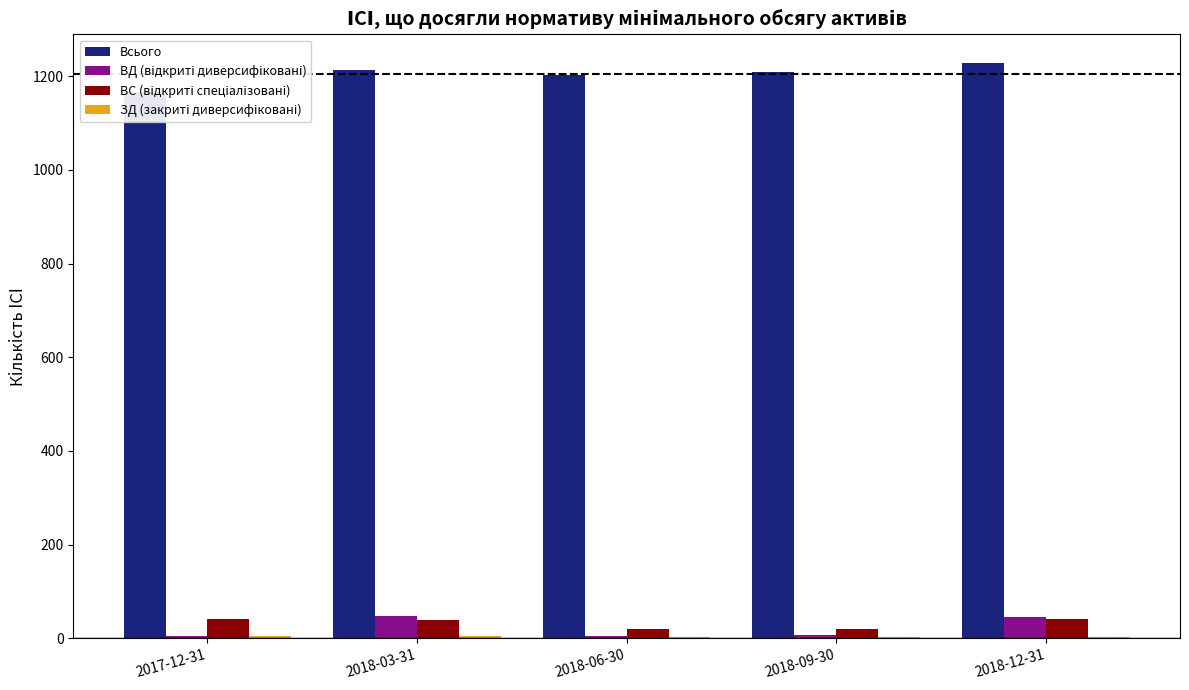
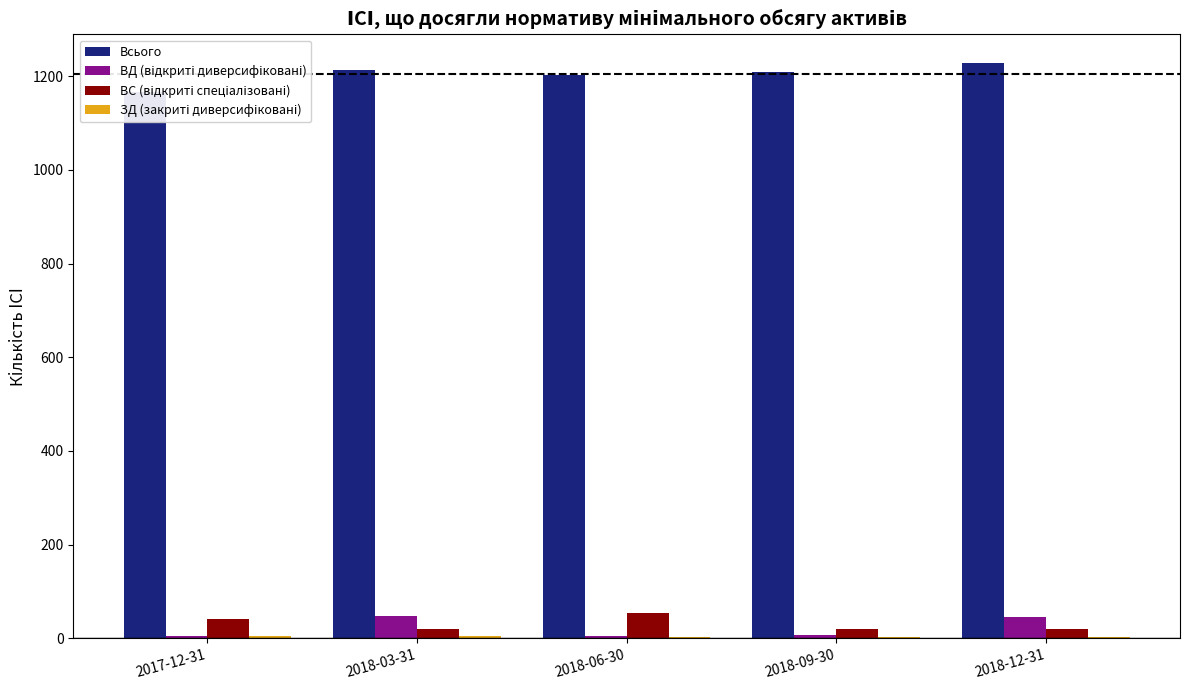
ВС (відкриті спеціалізовані), 2018-03-31: 40 -> 20
ВС (відкриті спеціалізовані), 2018-06-30: 20 -> 50
ВС (відкриті спеціалізовані), 2018-12-31: 40 -> 20
